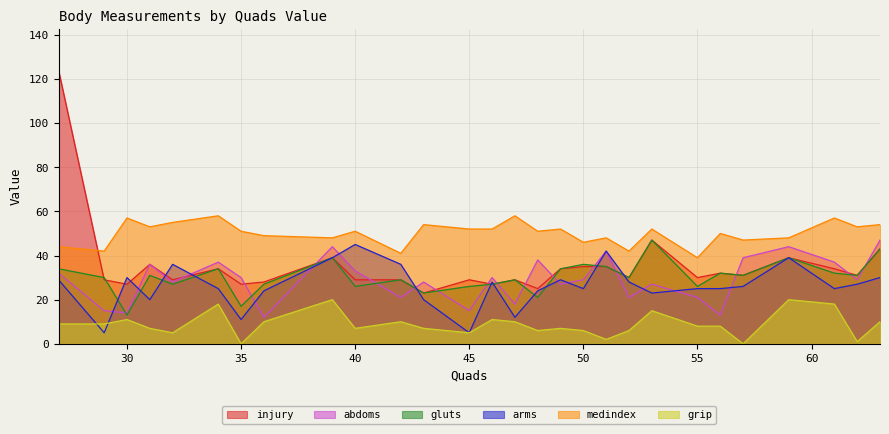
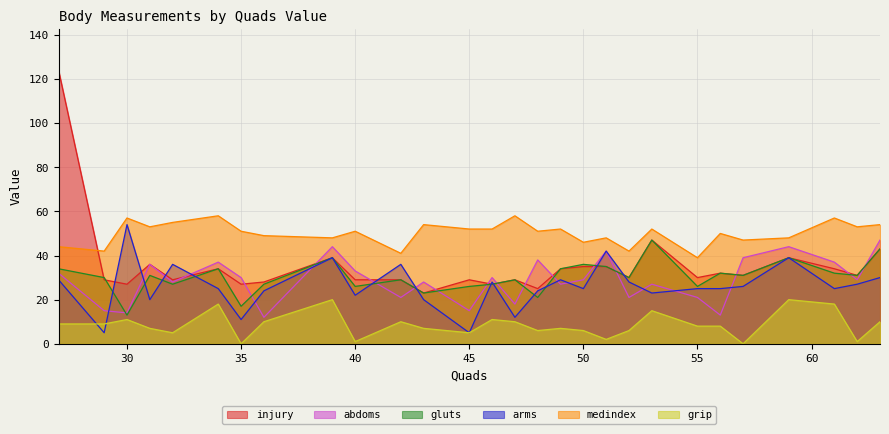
arms, 30: 30 -> 54
arms, 40: 45 -> 22
grip, 40: 7 -> 1
